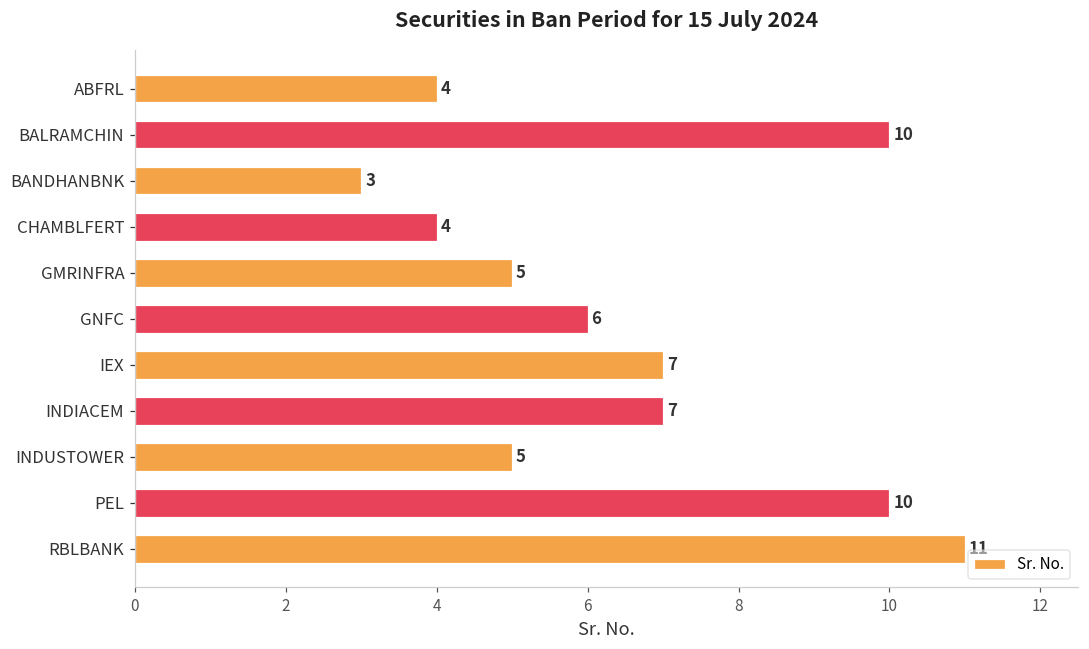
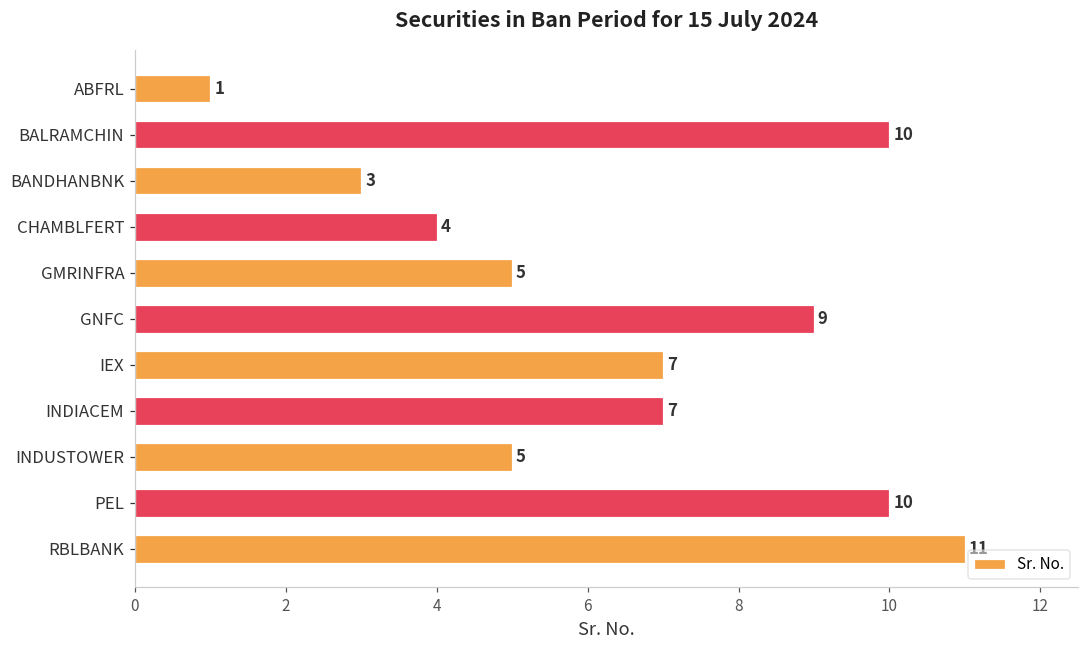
ABFRL: 4 -> 1
GNFC: 6 -> 9
